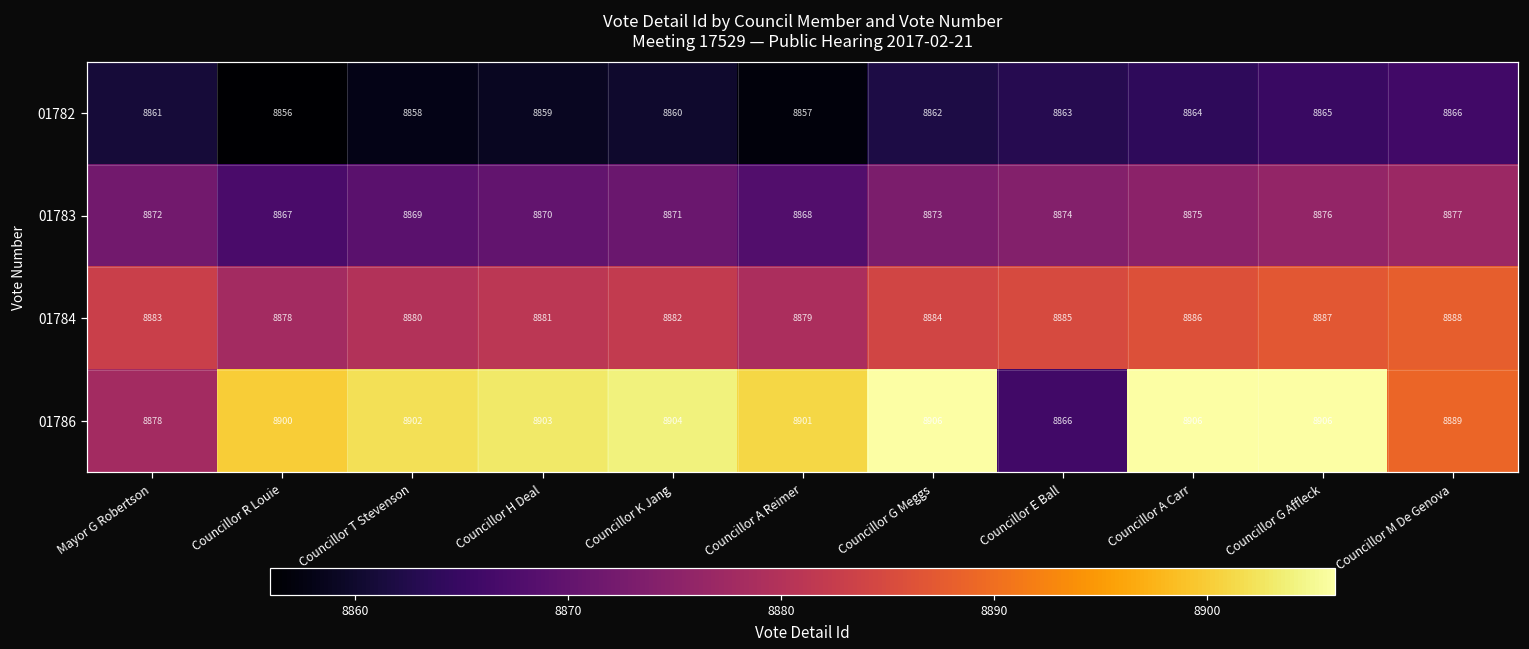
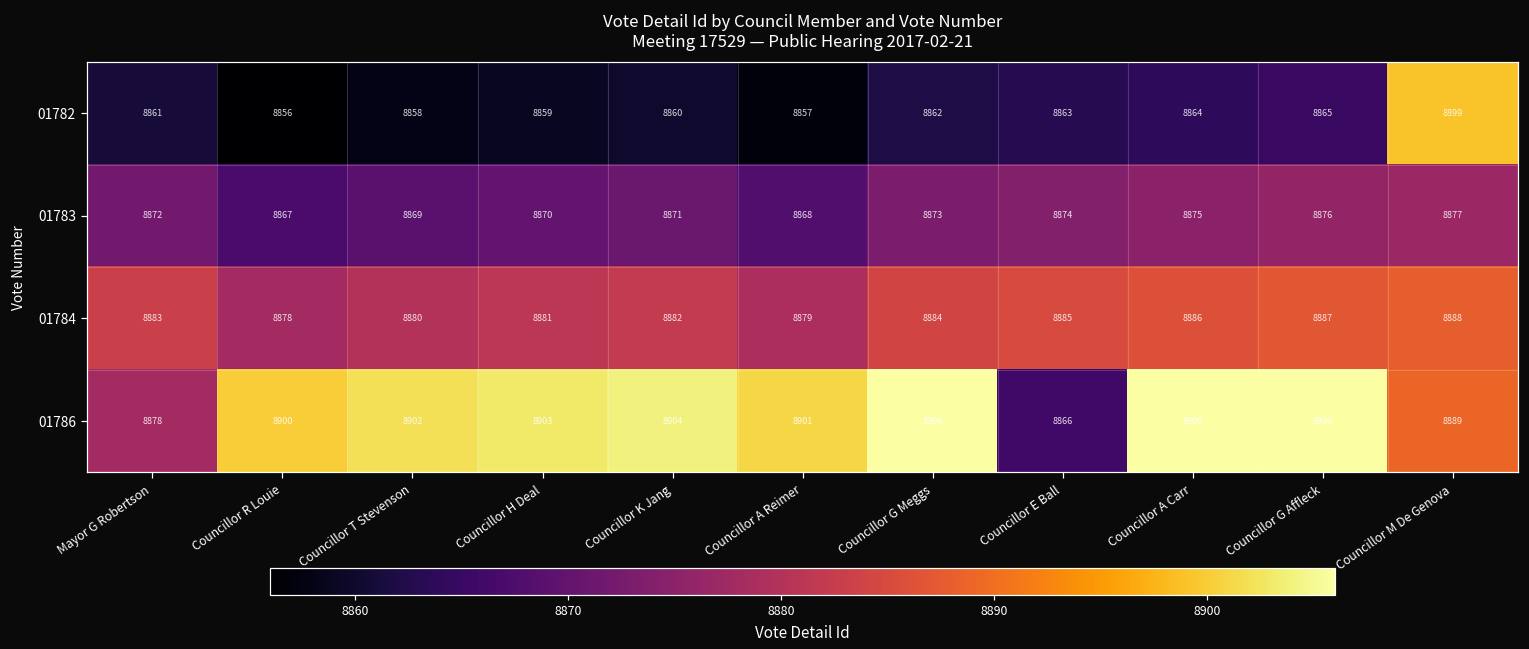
01782, Councillor M De Genova: 8866 -> 8899
